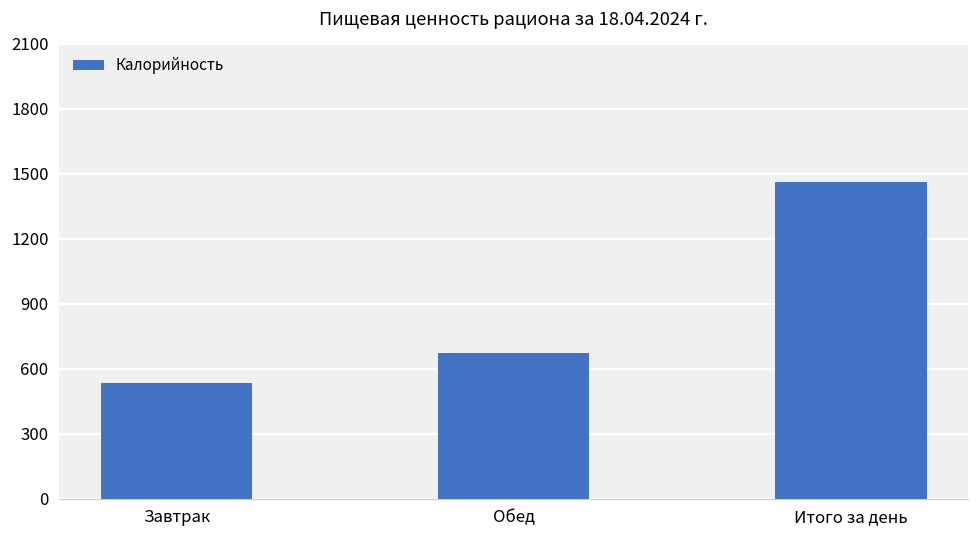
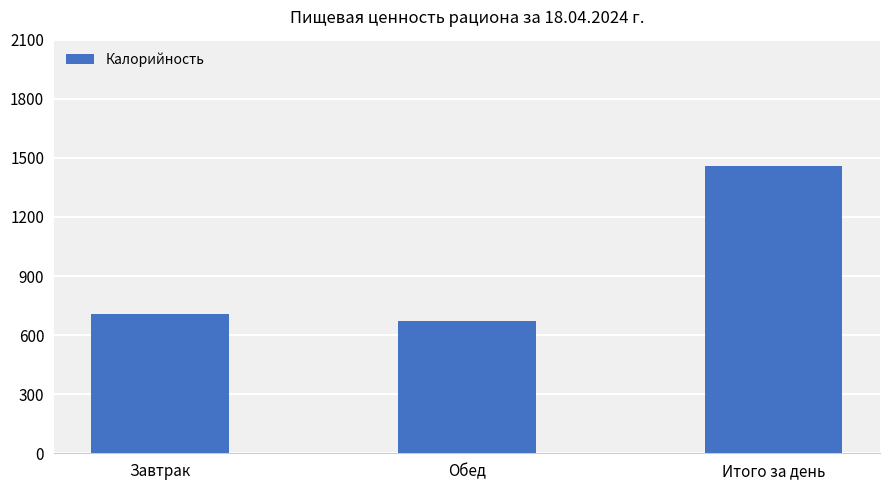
Завтрак: 530 -> 710
